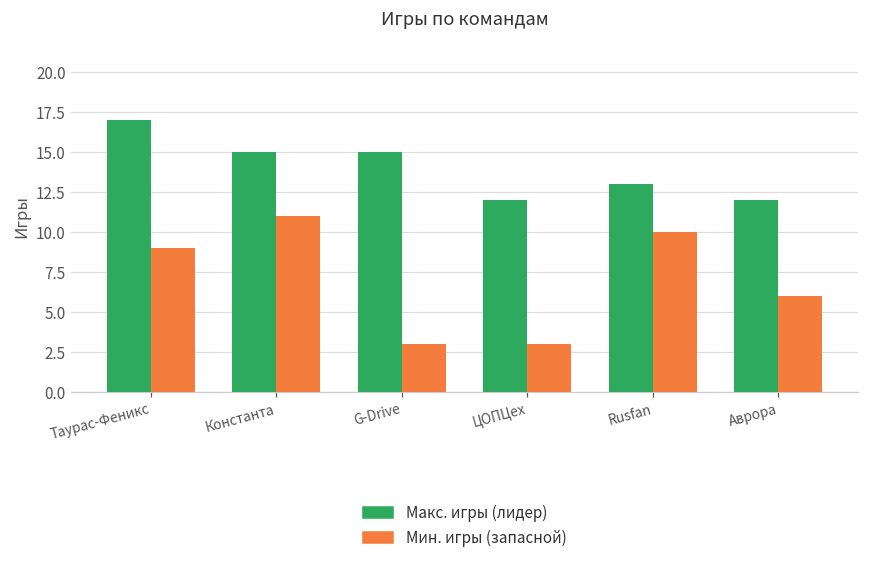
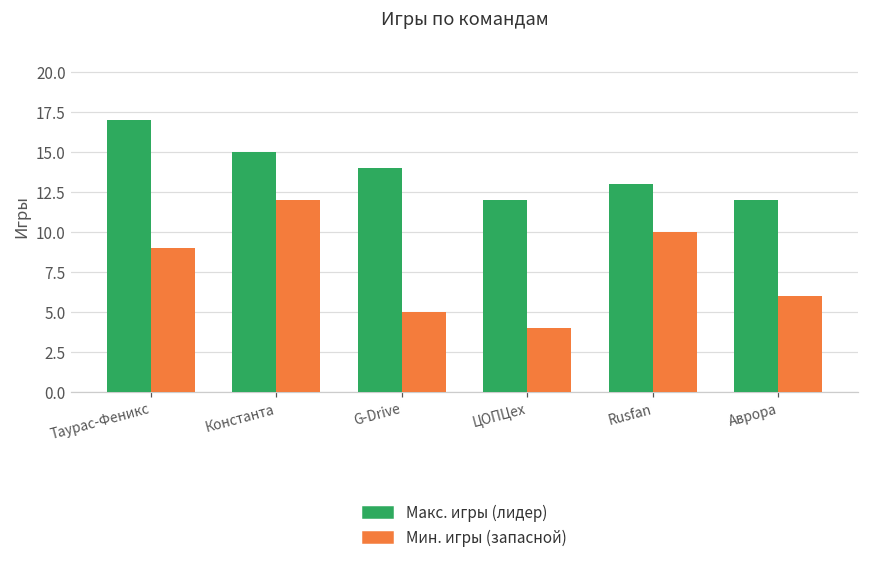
Мин. игры (запасной), Константа: 11 -> 12
Макс. игры (лидер), G-Drive: 15 -> 14
Мин. игры (запасной), G-Drive: 3 -> 5
Мин. игры (запасной), ЦОПЦех: 3 -> 4
